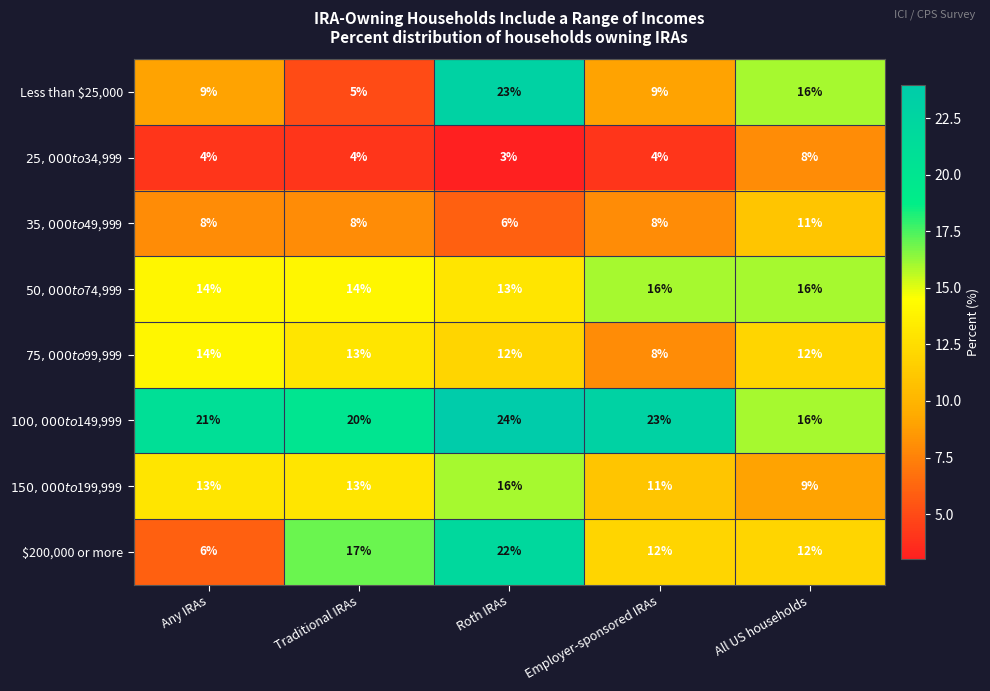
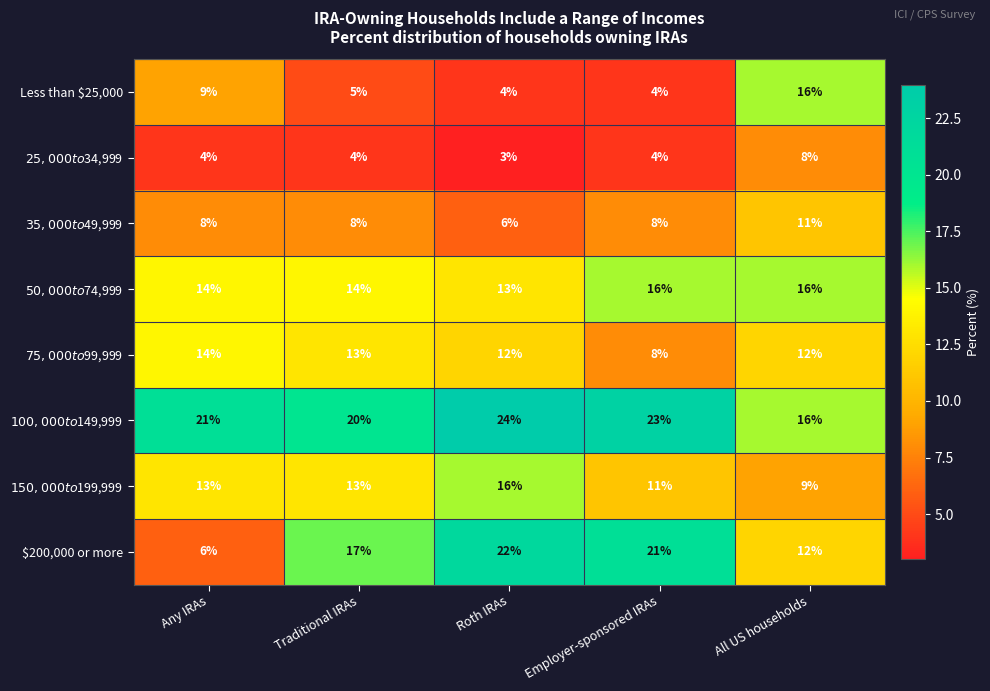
Less than $25,000, Roth IRAs: 23% -> 4%
Less than $25,000, Employer-sponsored IRAs: 9% -> 4%
$200,000 or more, Employer-sponsored IRAs: 12% -> 21%
